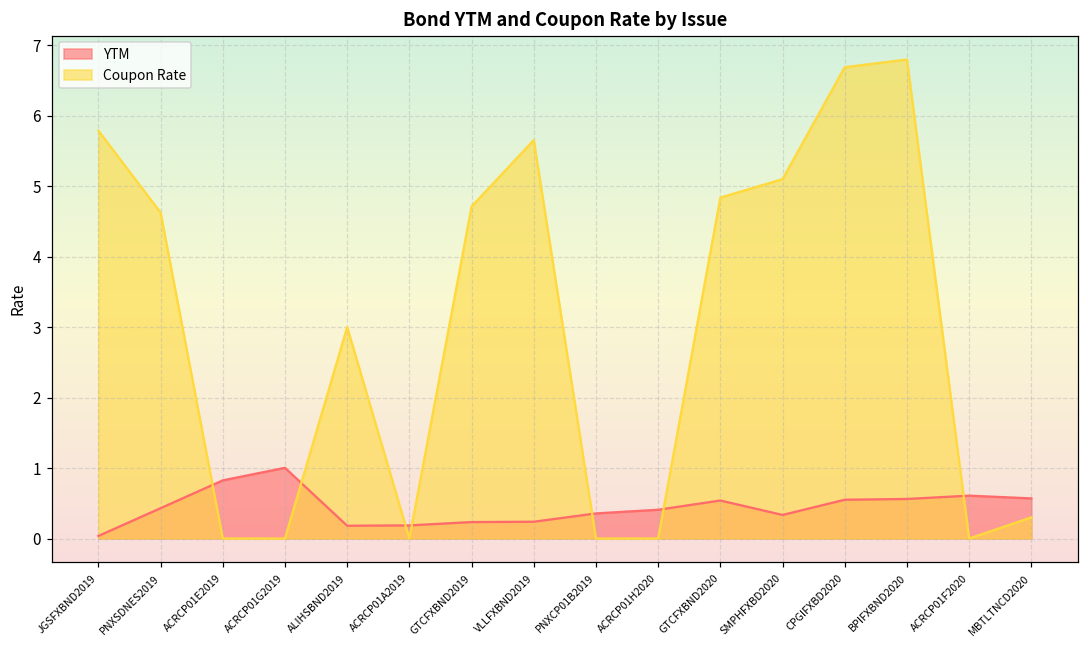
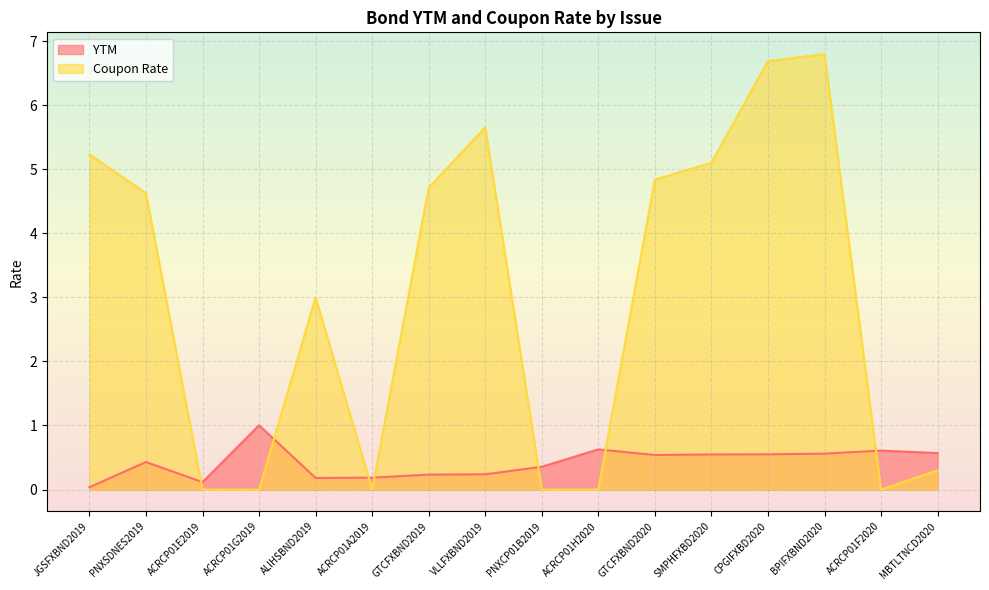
Coupon Rate, JGSFXBND2019: 5.8 -> 5.2
YTM, ACRCP01E2019: 0.8 -> 0.1
YTM, ACRCP01H2020: 0.4 -> 0.6
YTM, SMPHFXBD2020: 0.3 -> 0.5
